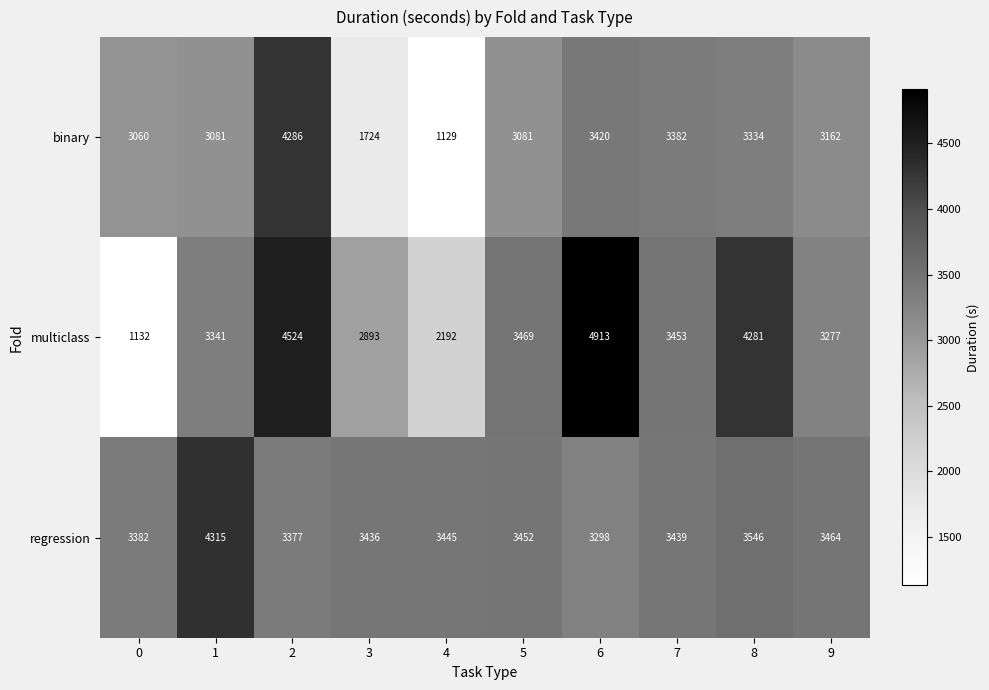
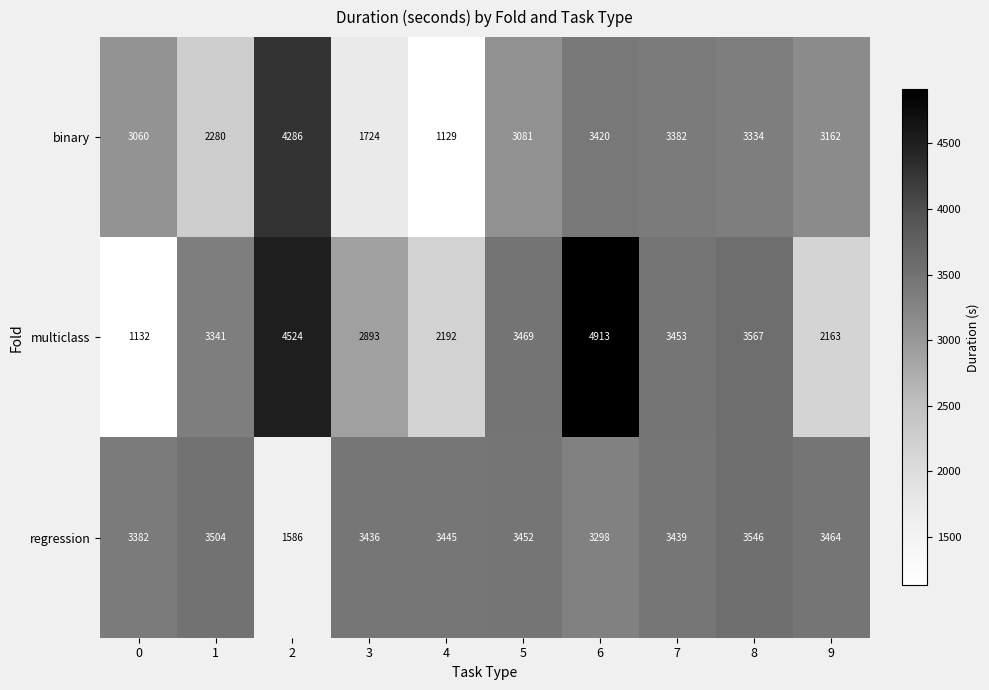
binary, 1: 3081 -> 2280
multiclass, 8: 4281 -> 3567
multiclass, 9: 3277 -> 2163
regression, 1: 4315 -> 3504
regression, 2: 3377 -> 1586
